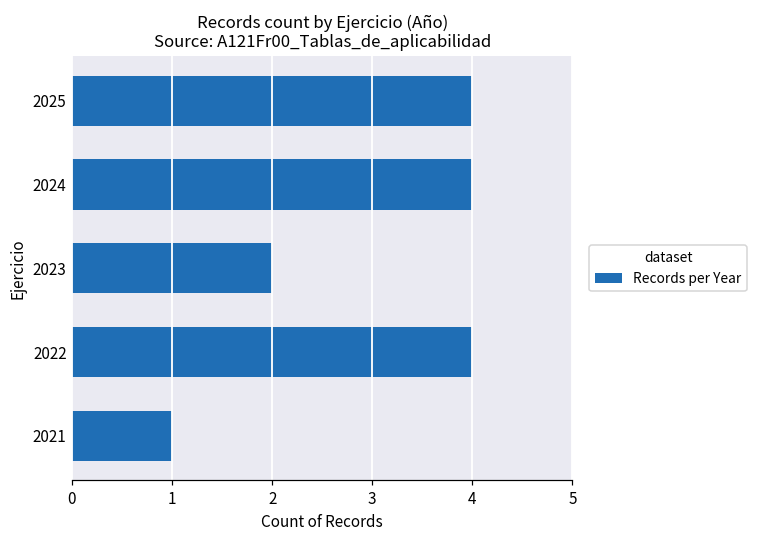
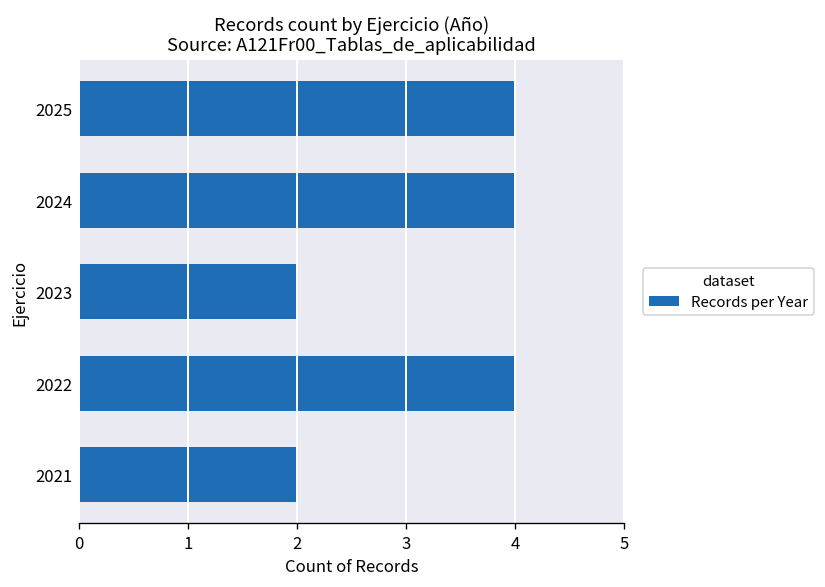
2021: 1 -> 2
